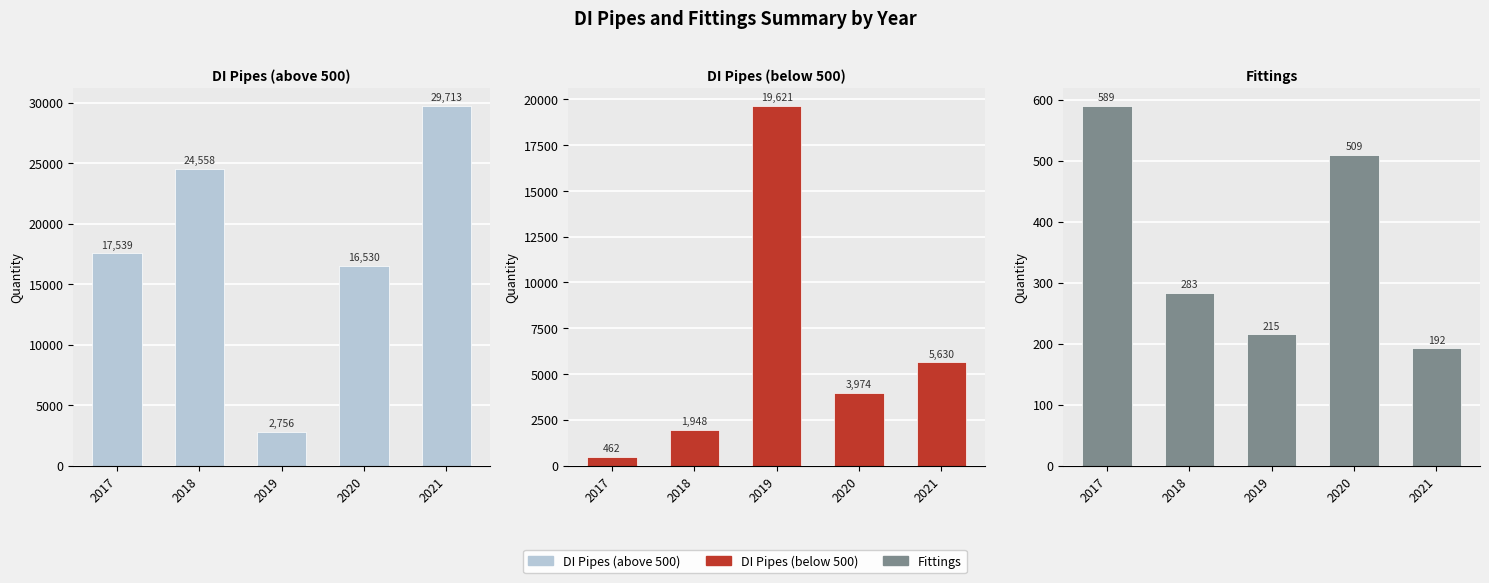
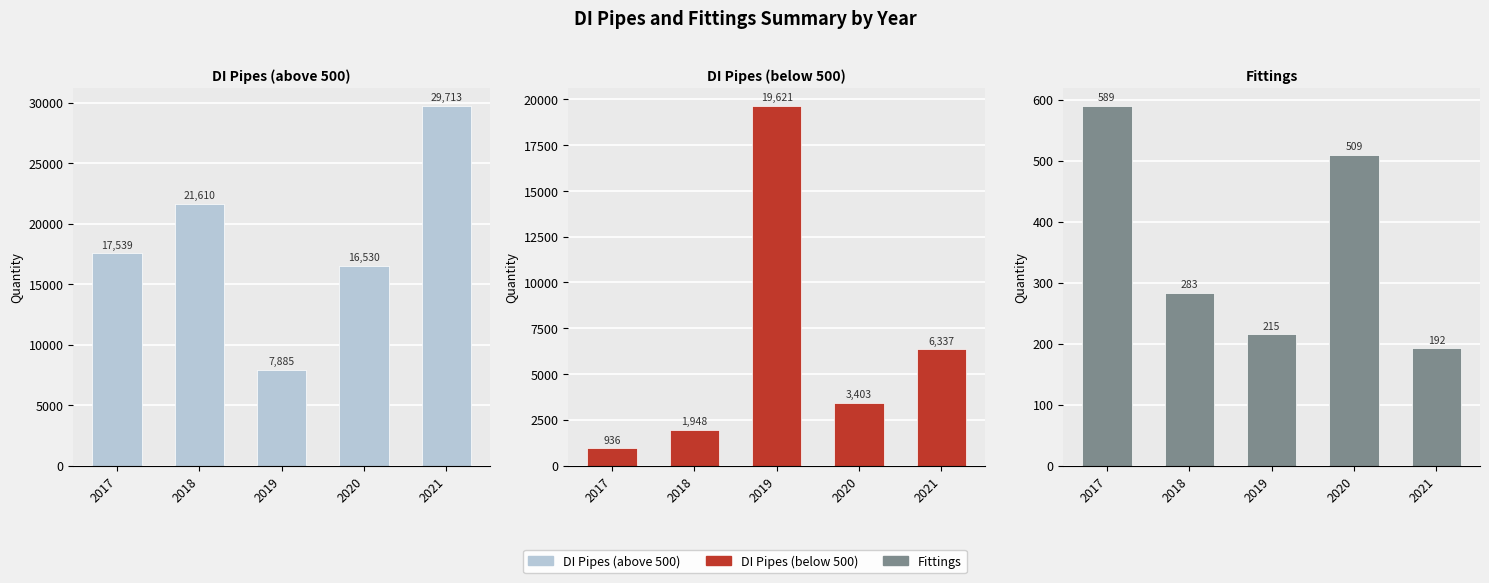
DI Pipes (above 500), 2018: 24,558 -> 21,610
DI Pipes (above 500), 2019: 2,756 -> 7,885
DI Pipes (below 500), 2017: 462 -> 936
DI Pipes (below 500), 2020: 3,974 -> 3,403
DI Pipes (below 500), 2021: 5,630 -> 6,337
